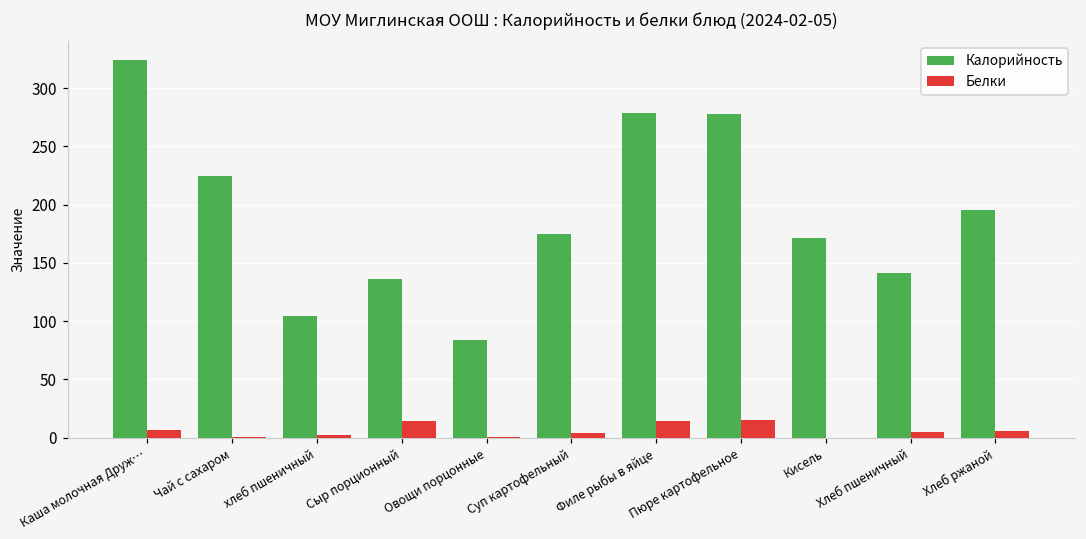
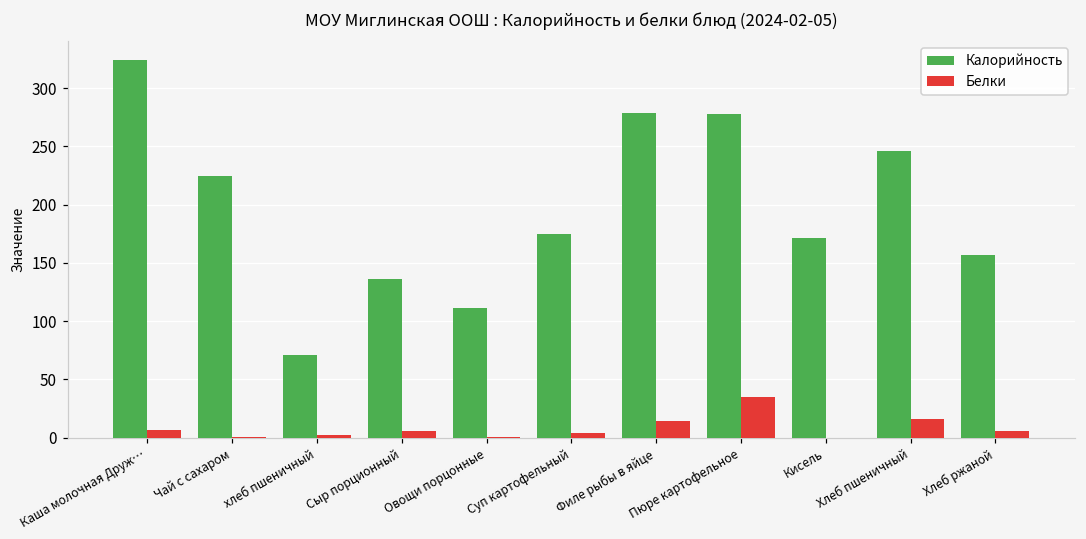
Калорийность, хлеб пшеничный: 104 -> 71
Белки, Сыр порционный: 14 -> 6
Калорийность, Овощи порцонные: 84 -> 111
Белки, Пюре картофельное: 15 -> 35
Калорийность, Хлеб пшеничный: 141 -> 246
Белки, Хлеб пшеничный: 5 -> 16
Калорийность, Хлеб ржаной: 195 -> 157
